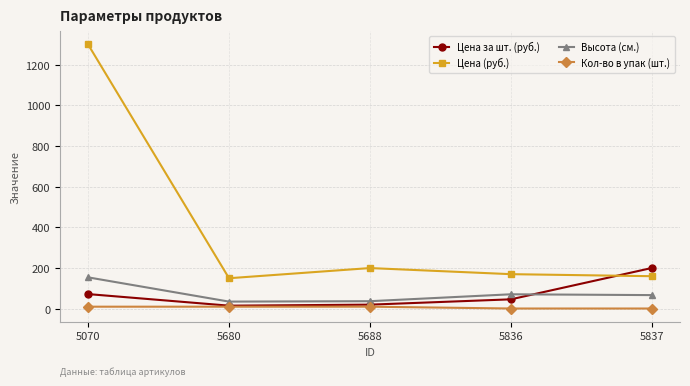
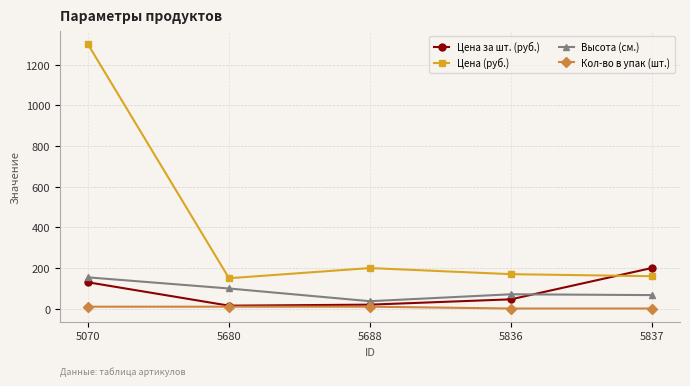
Цена за шт. (руб.), 5070: 70 -> 130
Высота (см.), 5680: 40 -> 100
